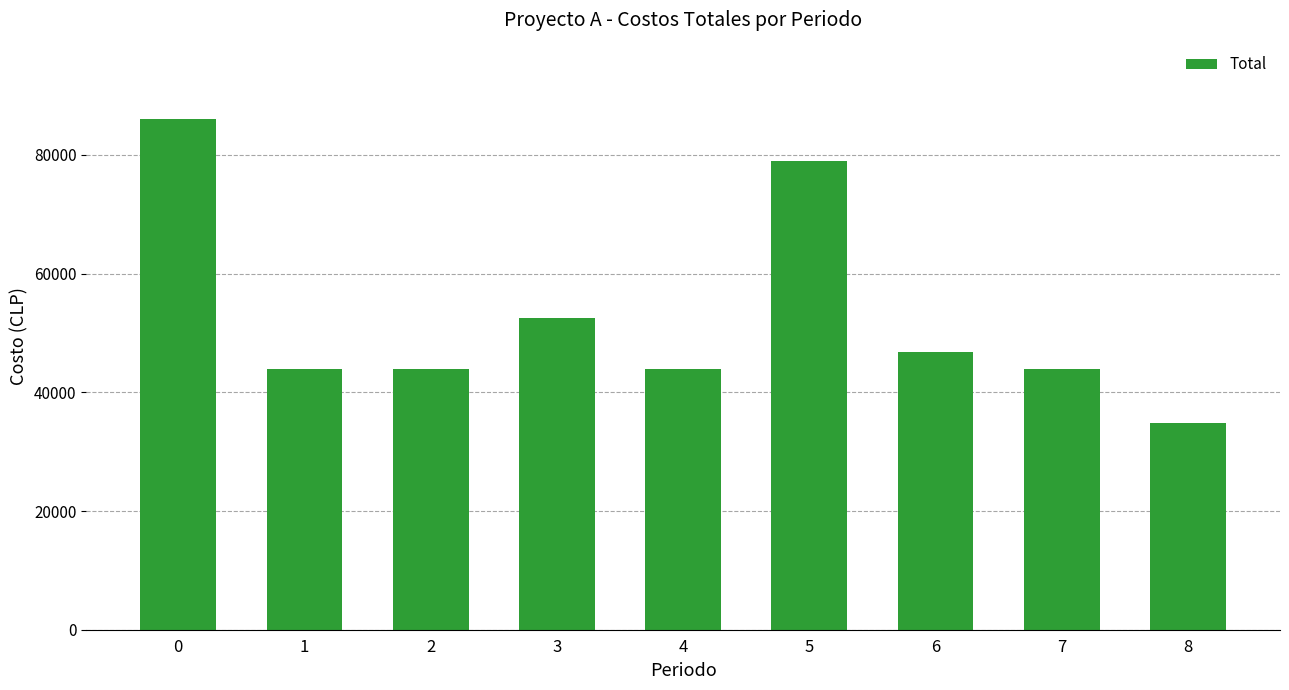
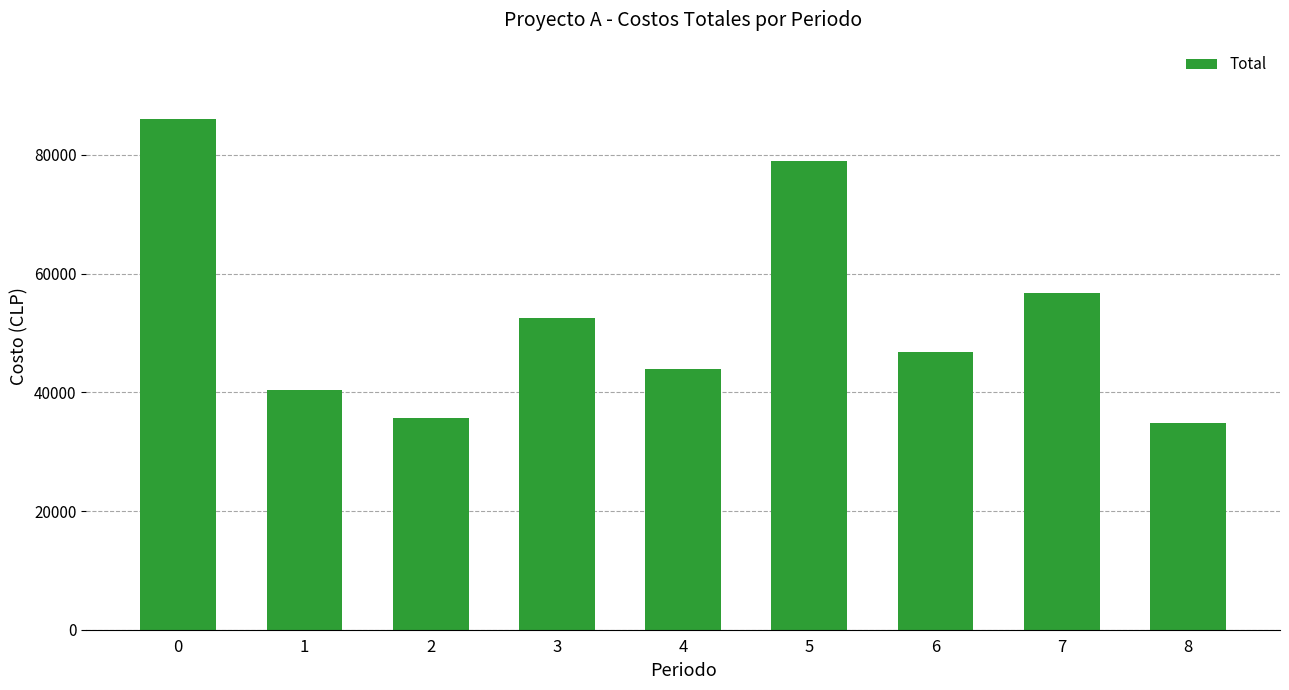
1: 44000 -> 40000
2: 44000 -> 36000
7: 44000 -> 57000
